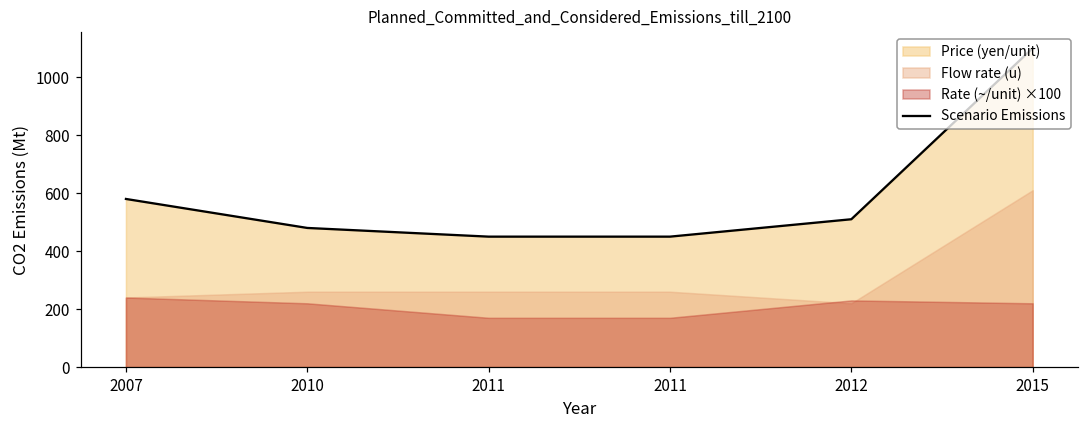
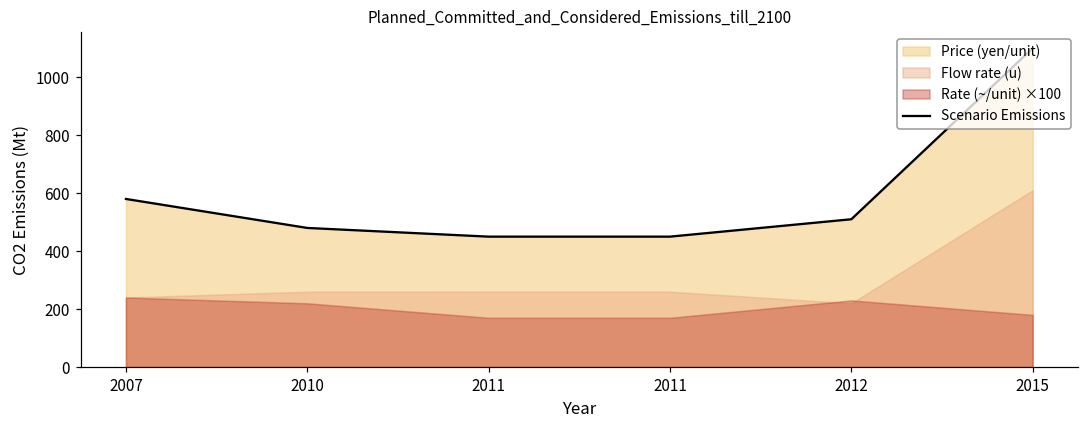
Rate (~/unit) ×100, 2015: 220 -> 180
